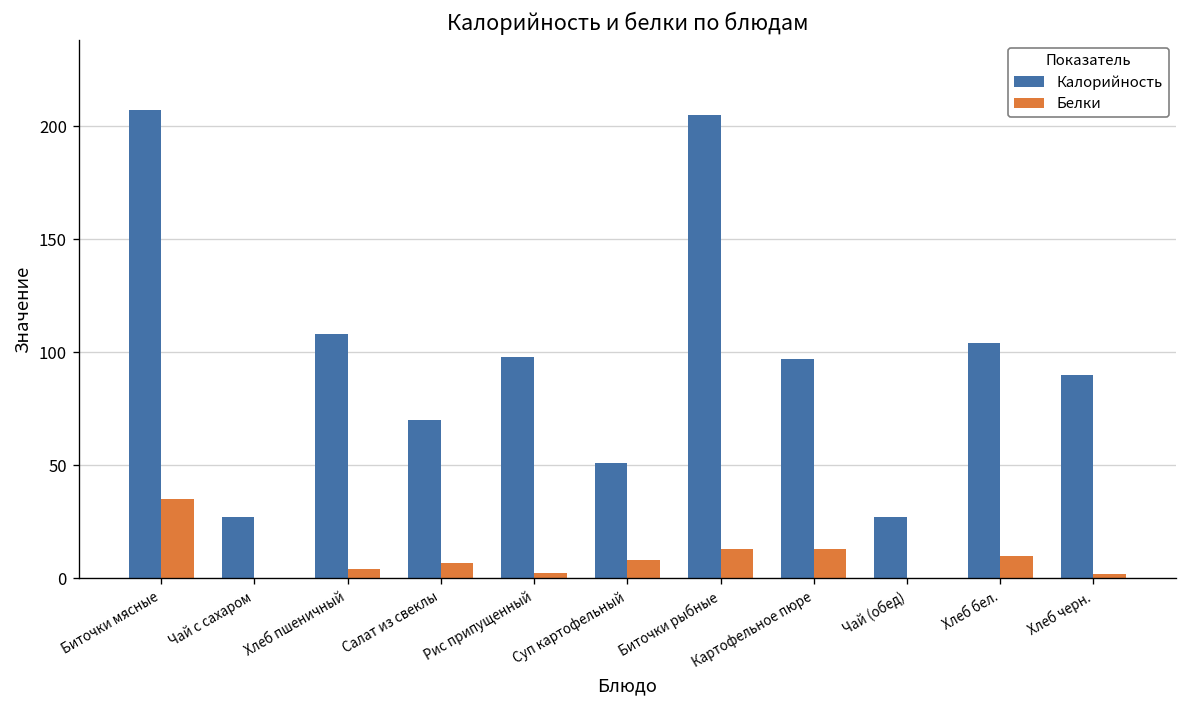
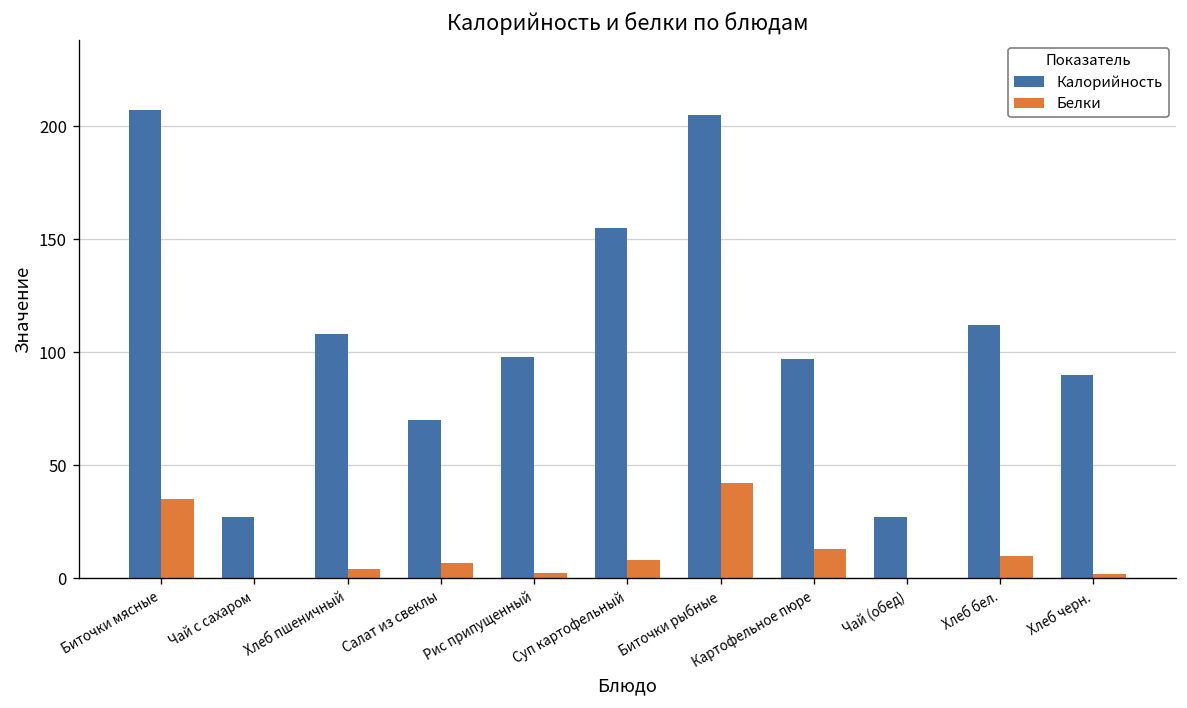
Калорийность, Суп картофельный: 51 -> 155
Белки, Биточки рыбные: 13 -> 42
Калорийность, Хлеб бел.: 104 -> 112
